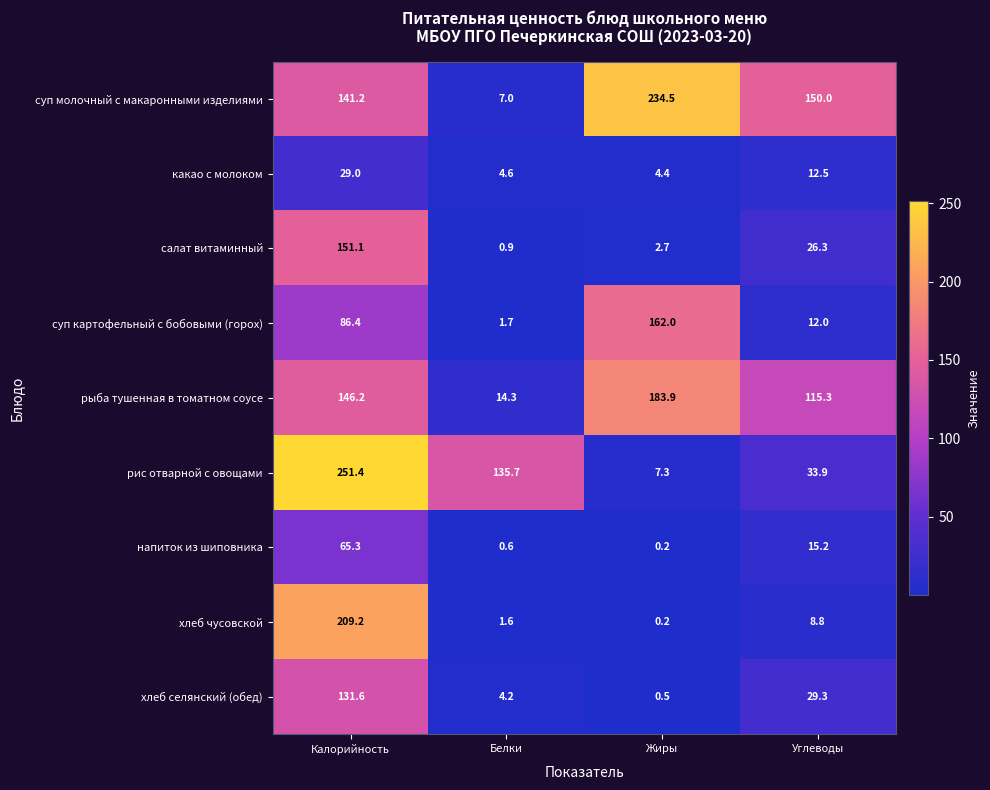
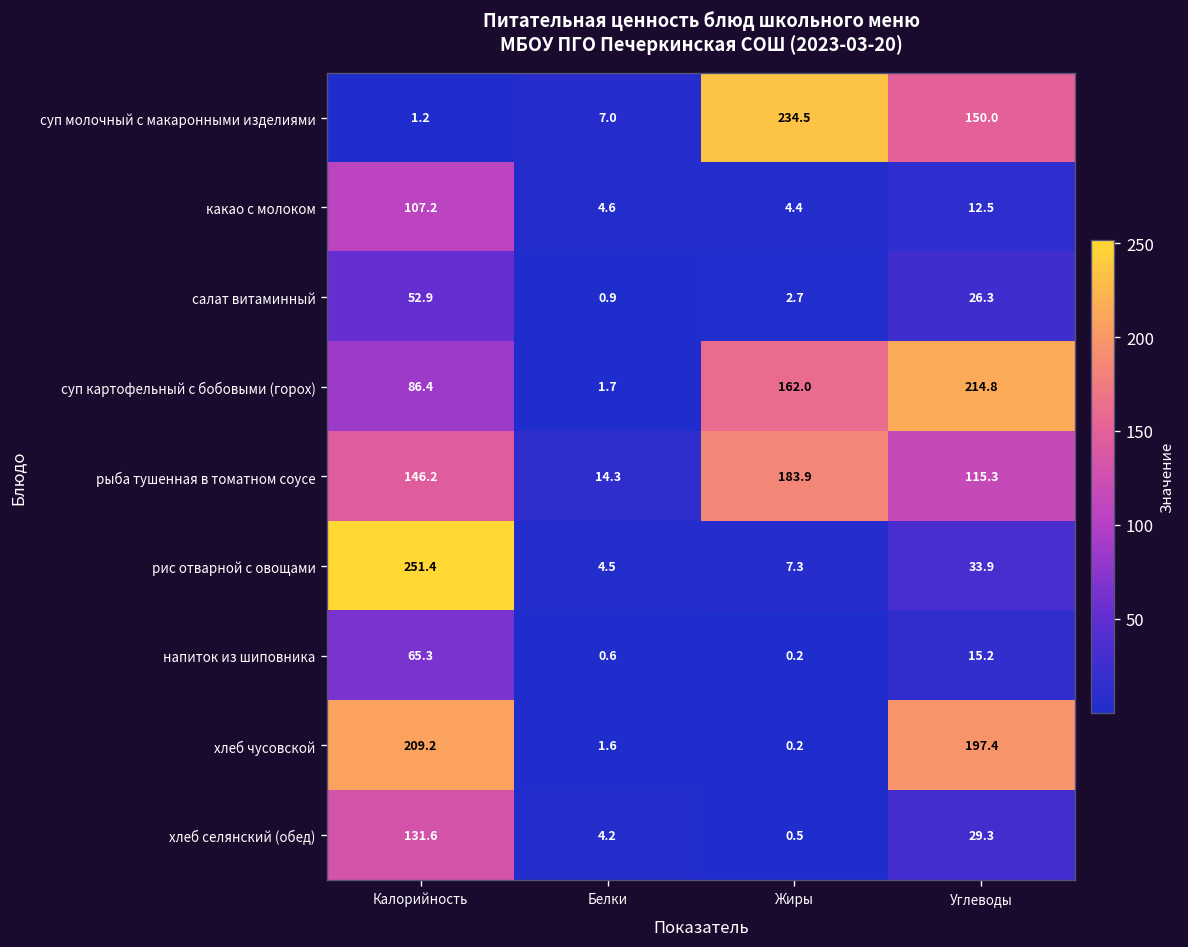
суп молочный с макаронными изделиями, Калорийность: 141.2 -> 1.2
какао с молоком, Калорийность: 29.0 -> 107.2
салат витаминный, Калорийность: 151.1 -> 52.9
суп картофельный с бобовыми (горох), Углеводы: 12.0 -> 214.8
рис отварной с овощами, Белки: 135.7 -> 4.5
хлеб чусовской, Углеводы: 8.8 -> 197.4
